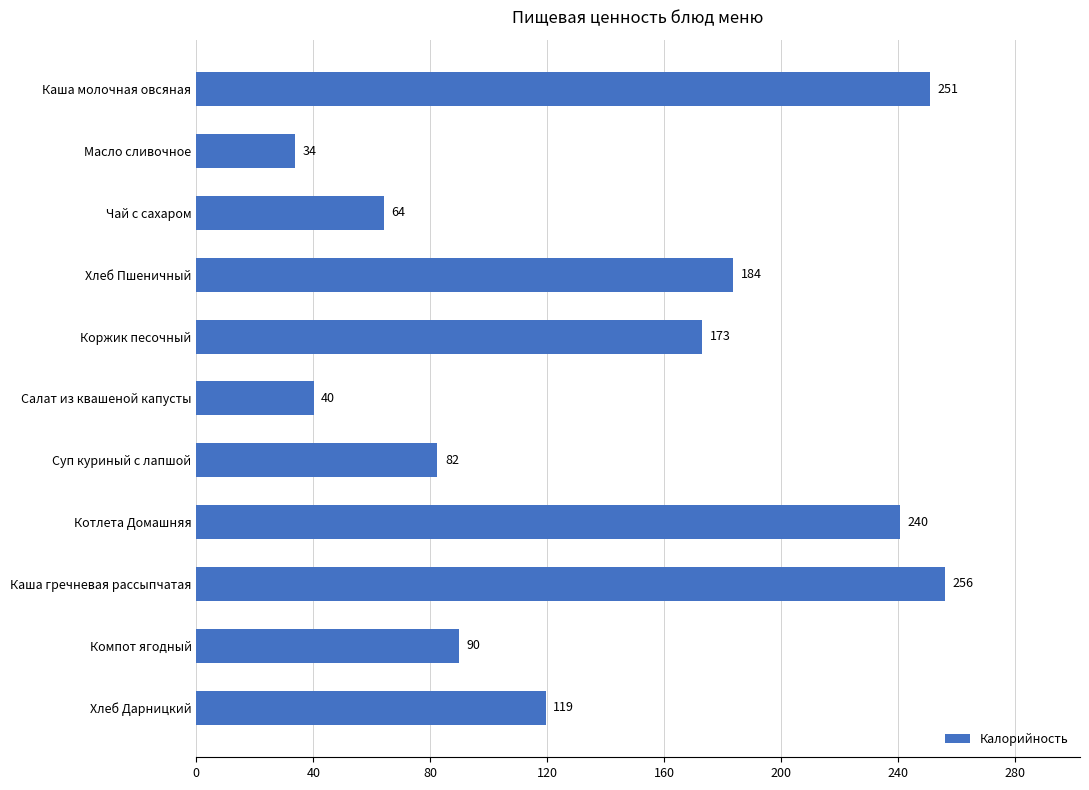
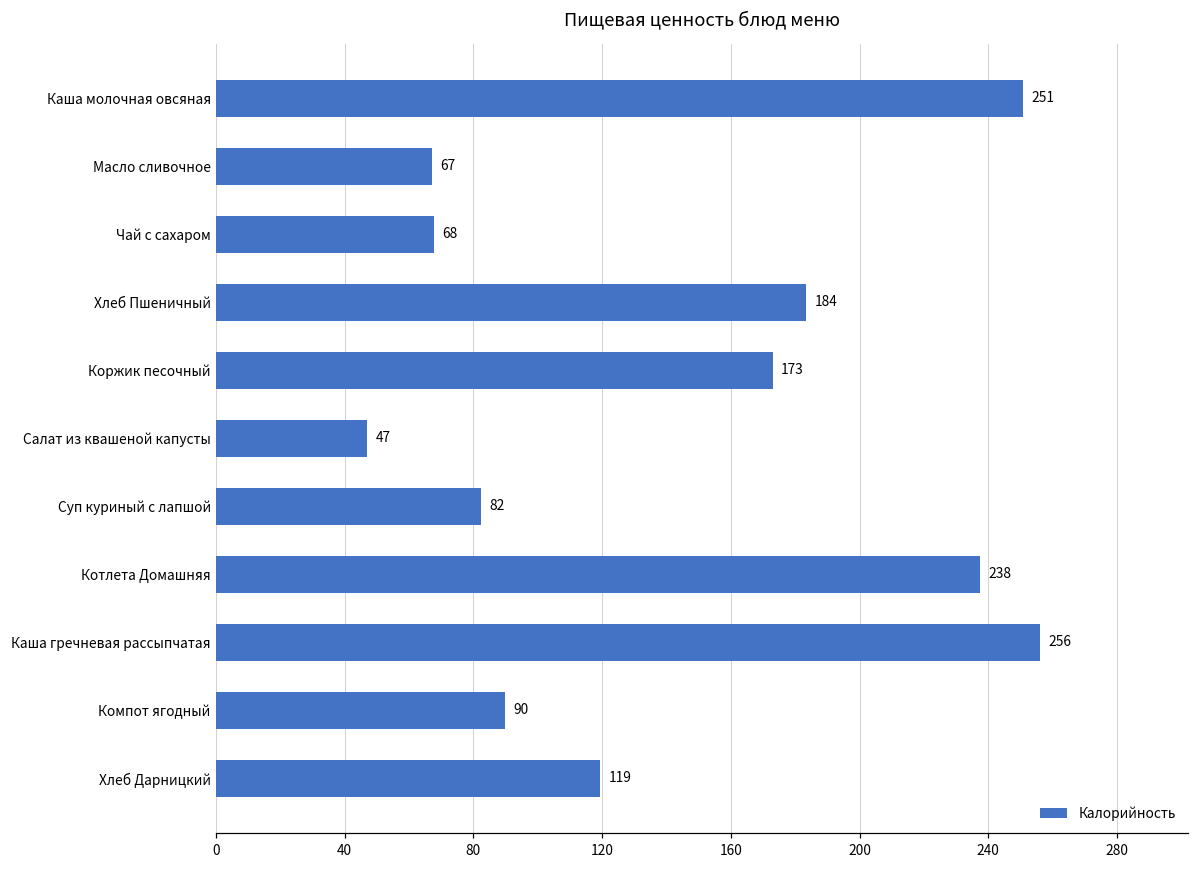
Масло сливочное: 34 -> 67
Чай с сахаром: 64 -> 68
Салат из квашеной капусты: 40 -> 47
Котлета Домашняя: 240 -> 238
